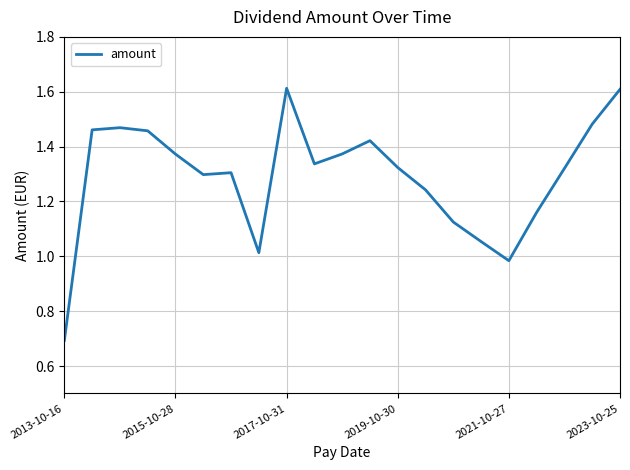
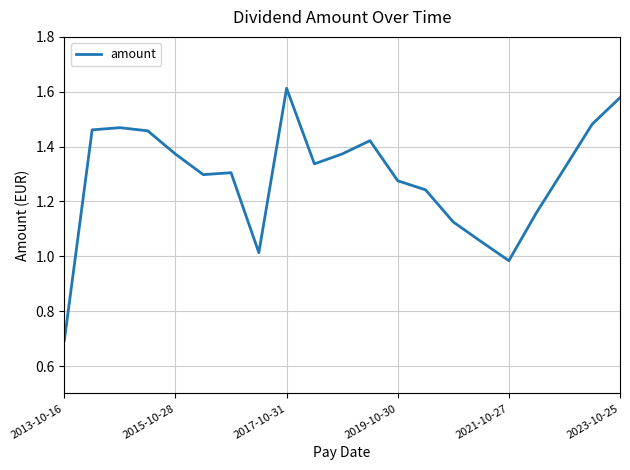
2019-10-30: 1.32 -> 1.28
2023-10-25: 1.61 -> 1.58
